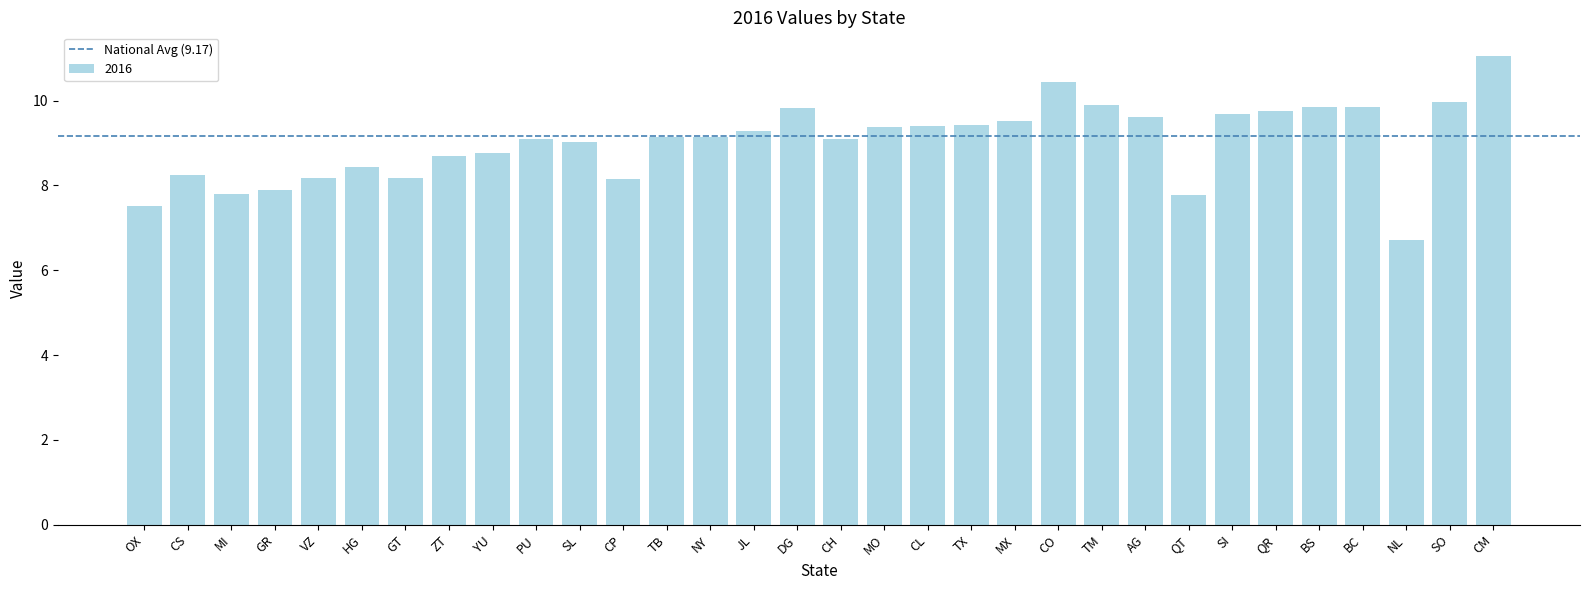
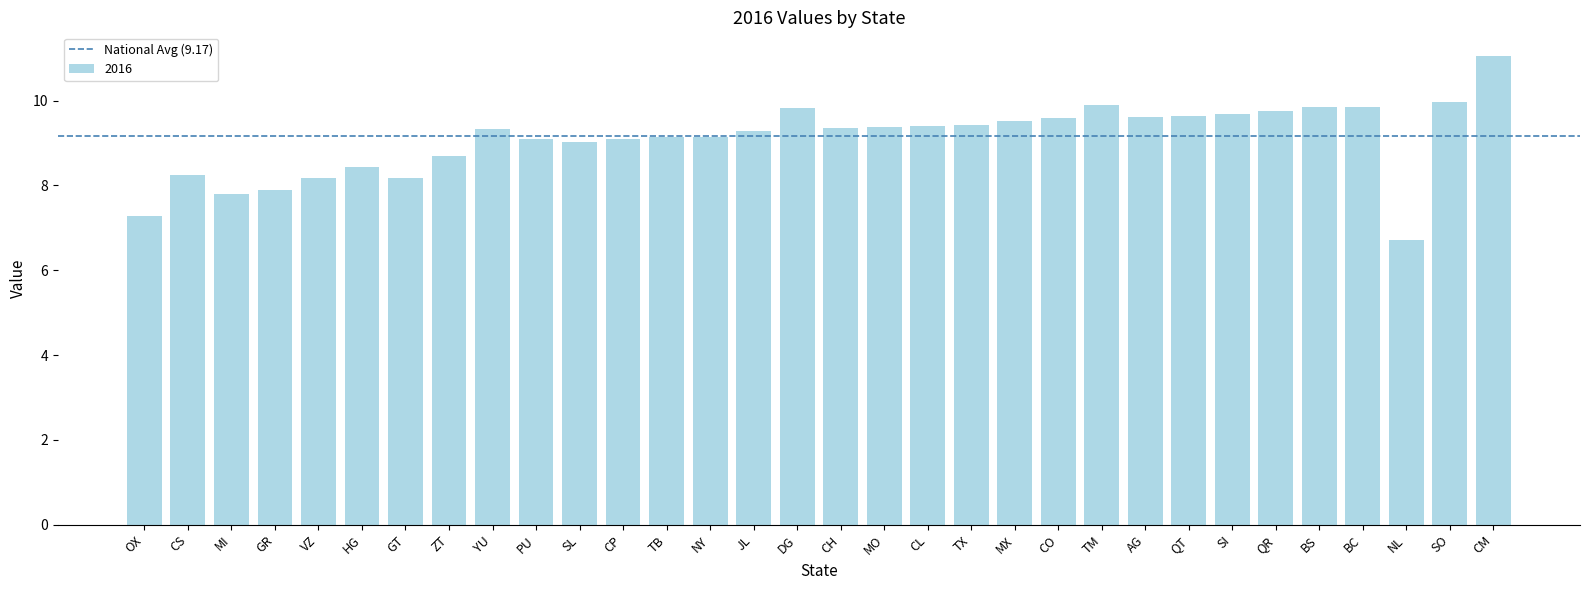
OX: 7.5 -> 7.3
YU: 8.8 -> 9.3
CP: 8.2 -> 9.1
CH: 9.1 -> 9.4
CO: 10.4 -> 9.6
QT: 7.8 -> 9.6
